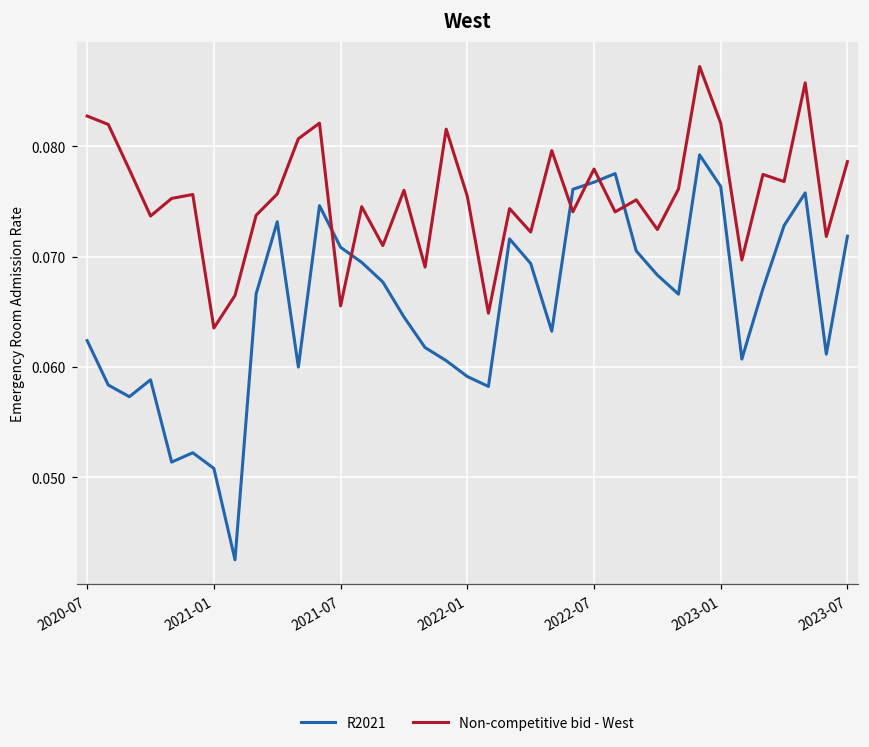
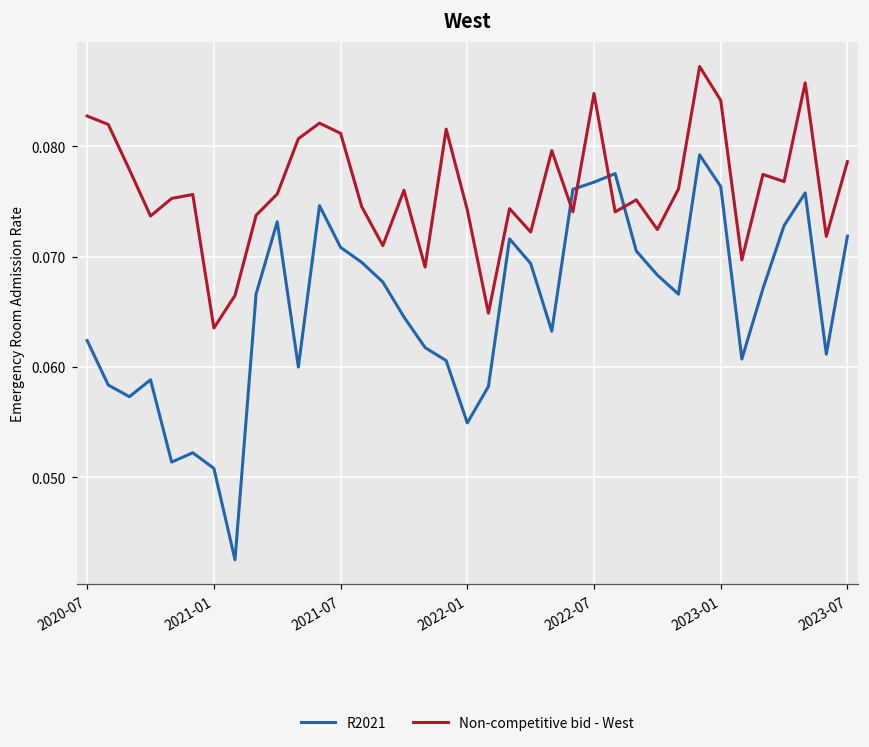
Non-competitive bid - West, 2021-07: 0.0655 -> 0.0812
R2021, 2022-01: 0.0591 -> 0.0549
Non-competitive bid - West, 2022-01: 0.0755 -> 0.0742
Non-competitive bid - West, 2022-07: 0.0779 -> 0.0848
Non-competitive bid - West, 2023-01: 0.0821 -> 0.0842
